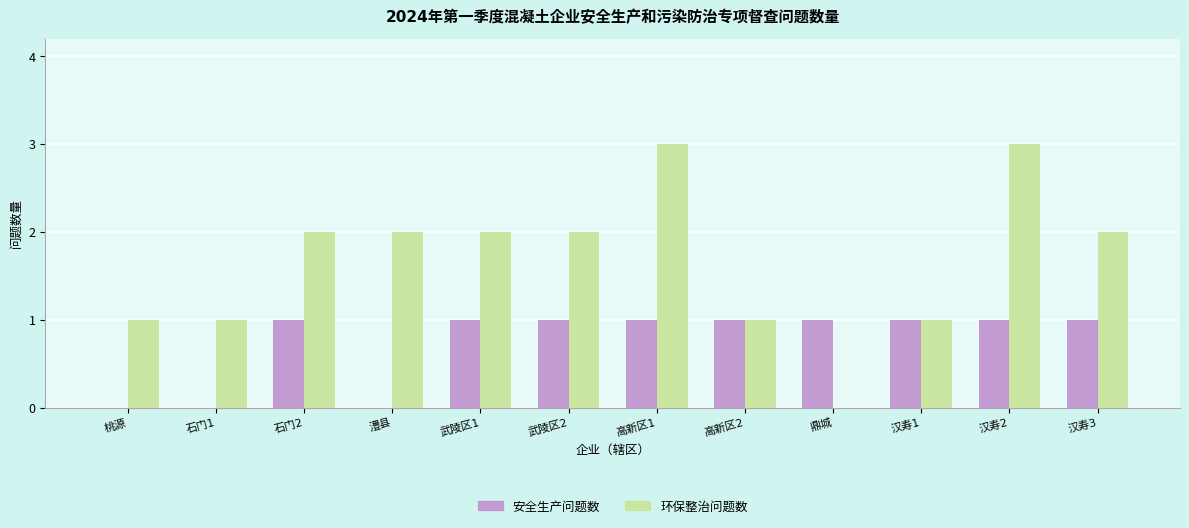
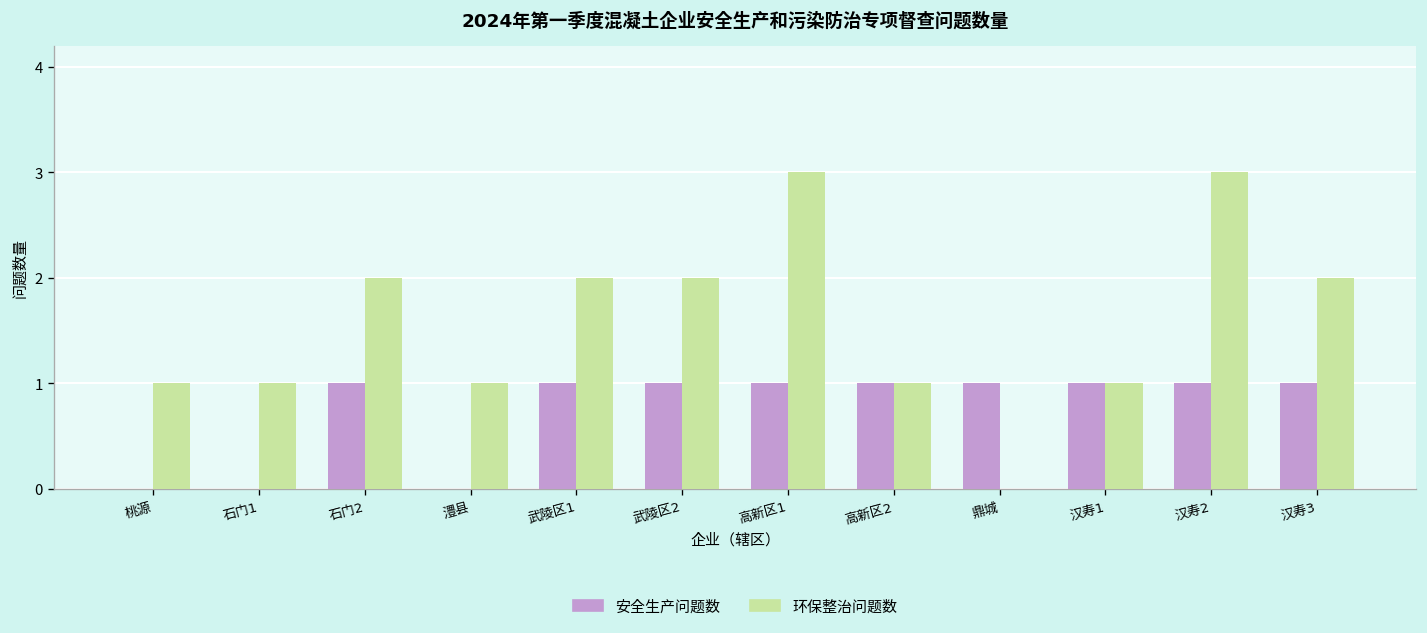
环保整治问题数, 澧县: 2 -> 1
